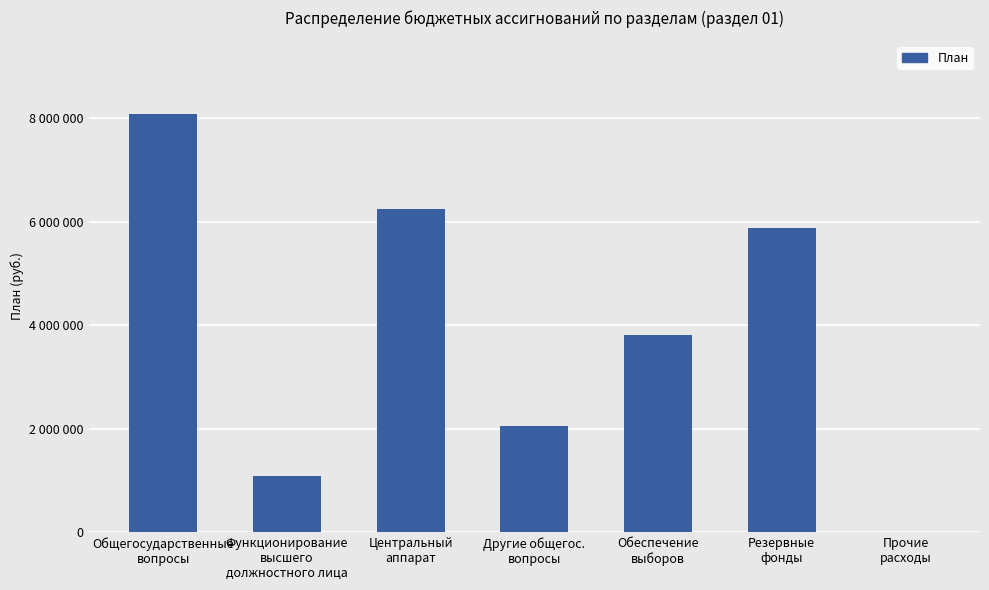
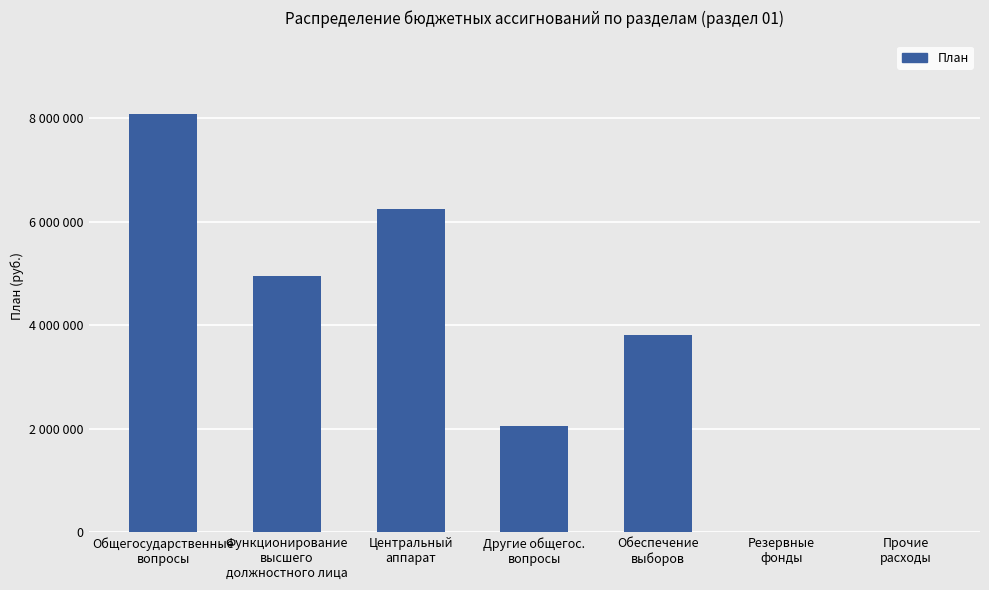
Функционирование высшего должностного лица: 1100000 -> 4900000
Резервные фонды: 5900000 -> 0
